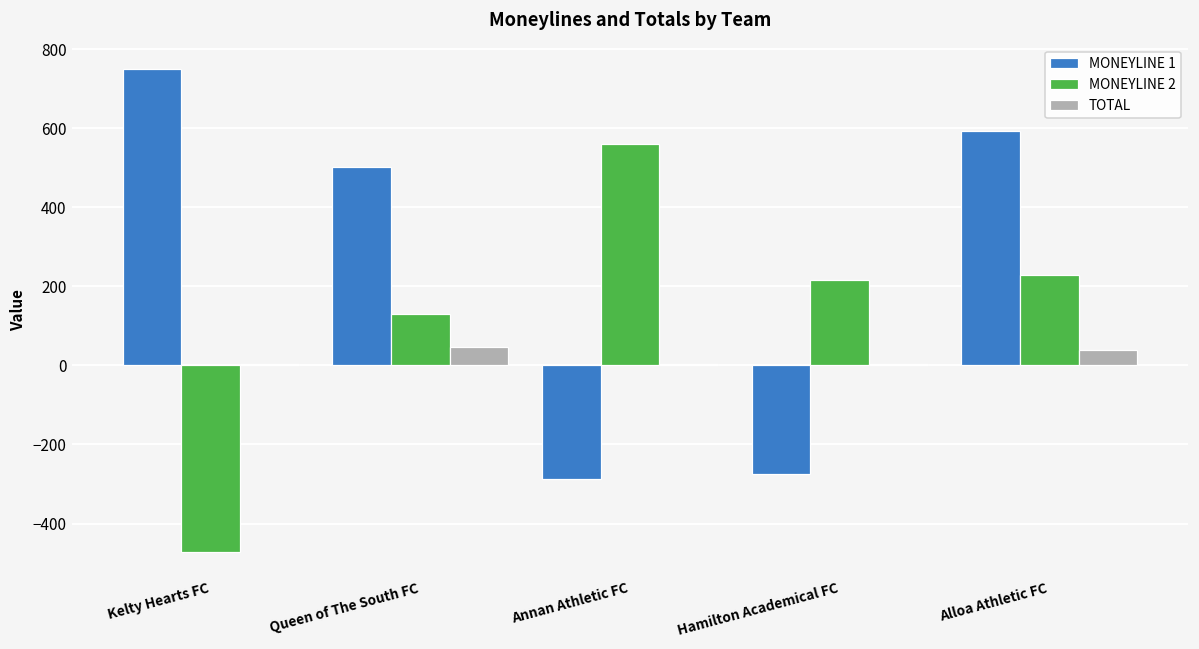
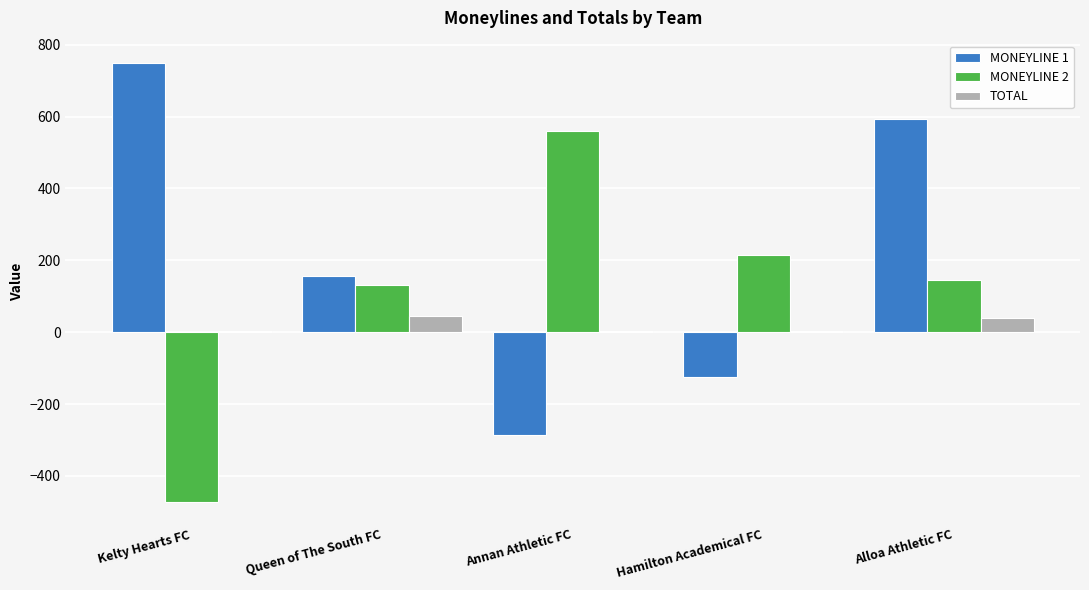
MONEYLINE 1, Queen of The South FC: 500 -> 160
MONEYLINE 1, Hamilton Academical FC: -270 -> -130
MONEYLINE 2, Alloa Athletic FC: 230 -> 150
